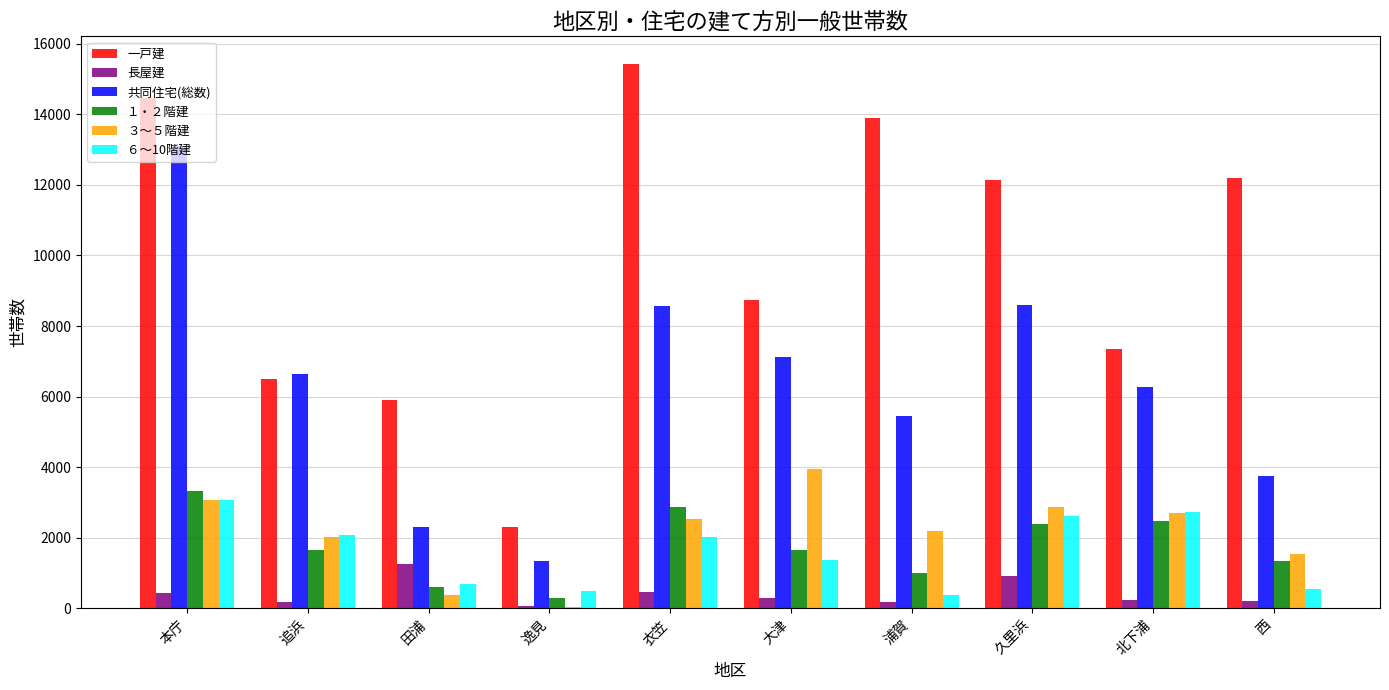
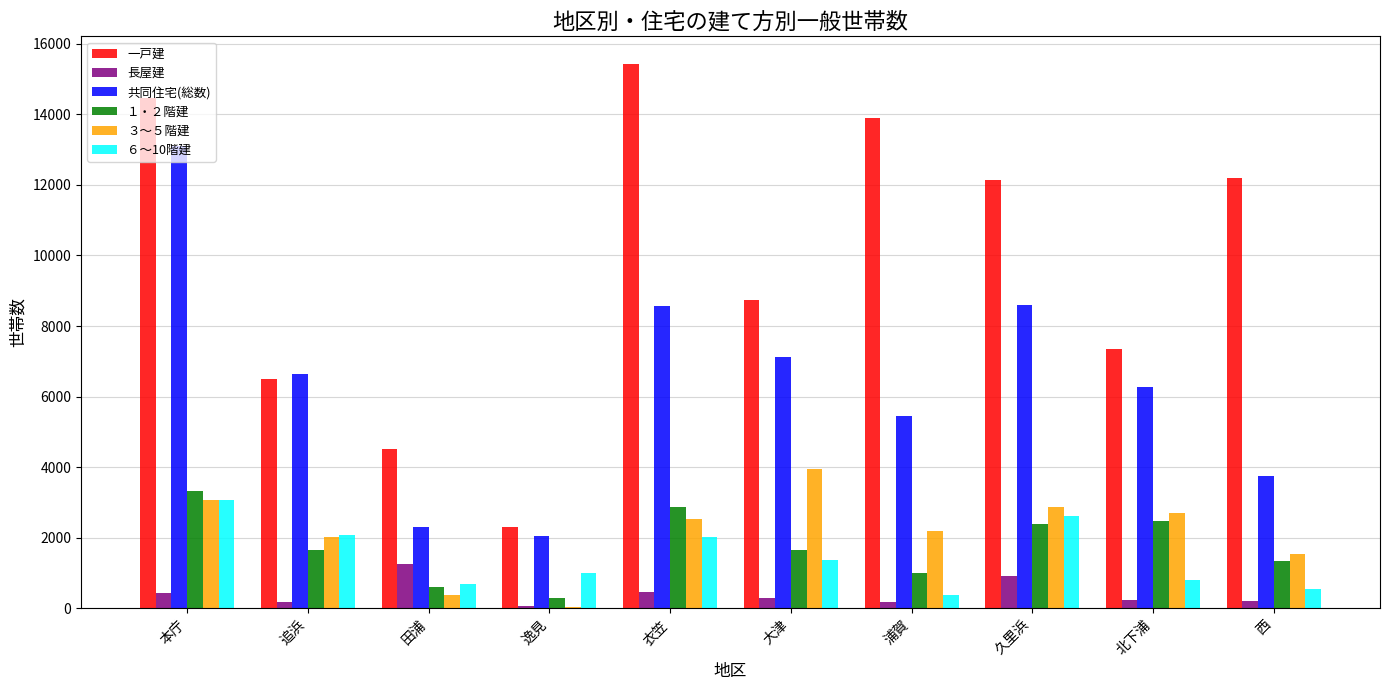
一戸建, 田浦: 5900 -> 4500
共同住宅(総数), 逸見: 1300 -> 2100
６～10階建, 逸見: 500 -> 1000
６～10階建, 北下浦: 2700 -> 800
